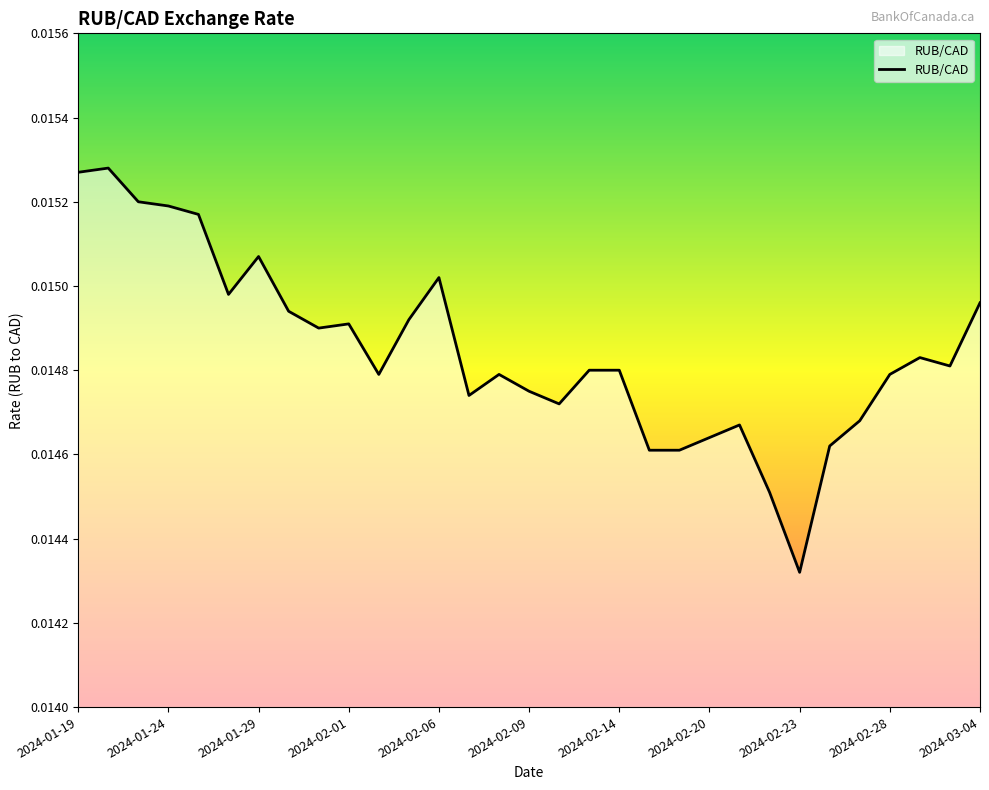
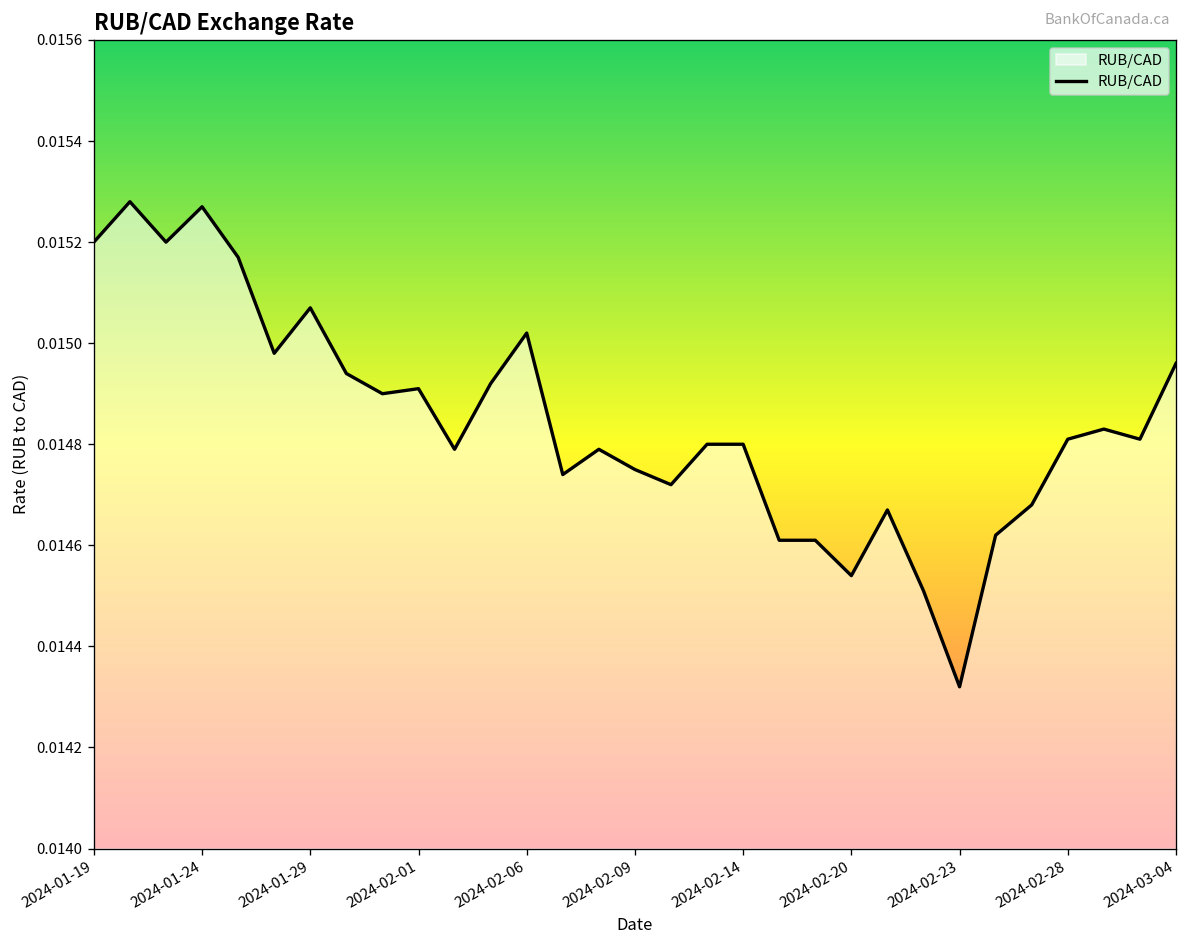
2024-01-19: 0.01527 -> 0.01520
2024-01-24: 0.01519 -> 0.01527
2024-02-20: 0.01464 -> 0.01454
2024-02-28: 0.01479 -> 0.01481
